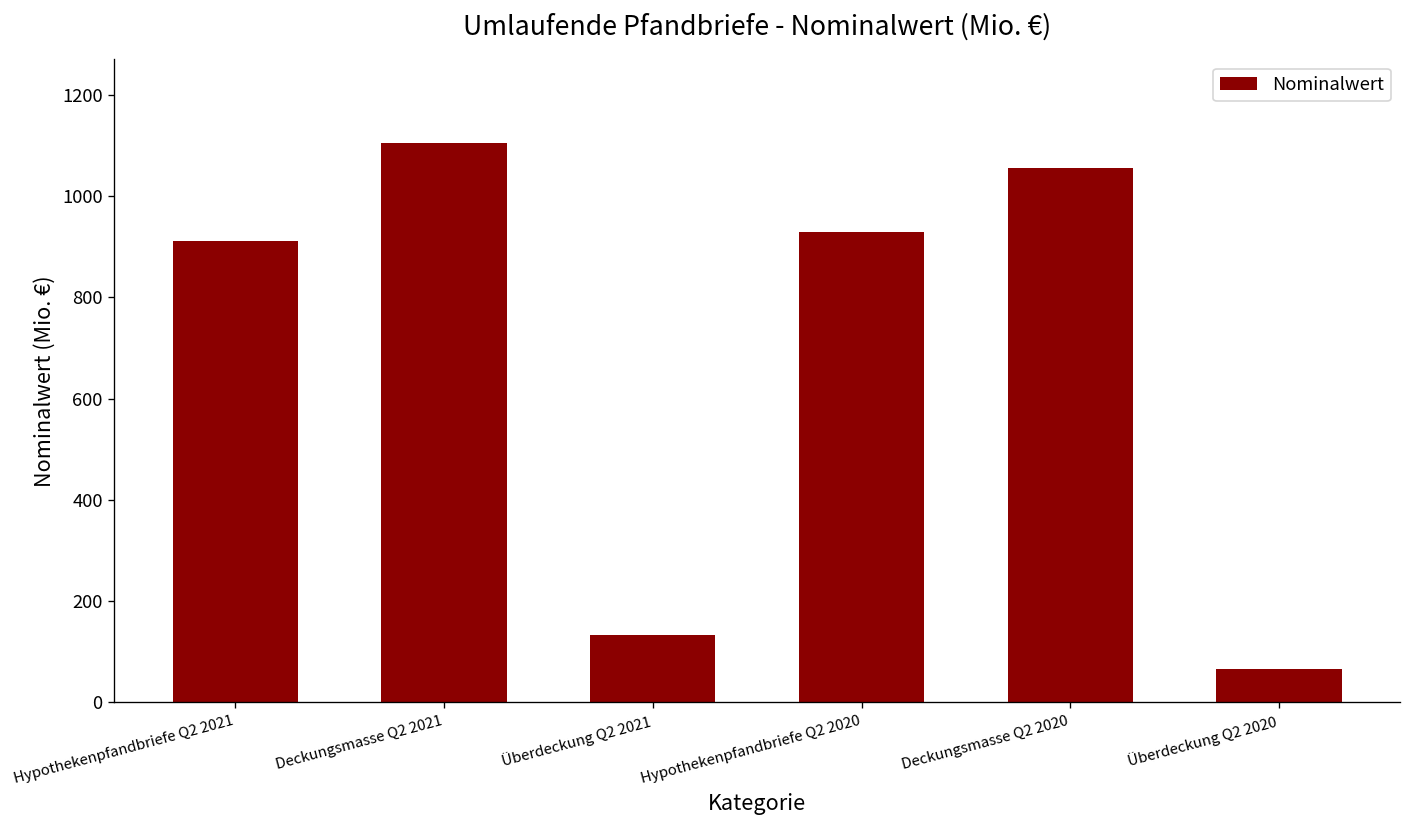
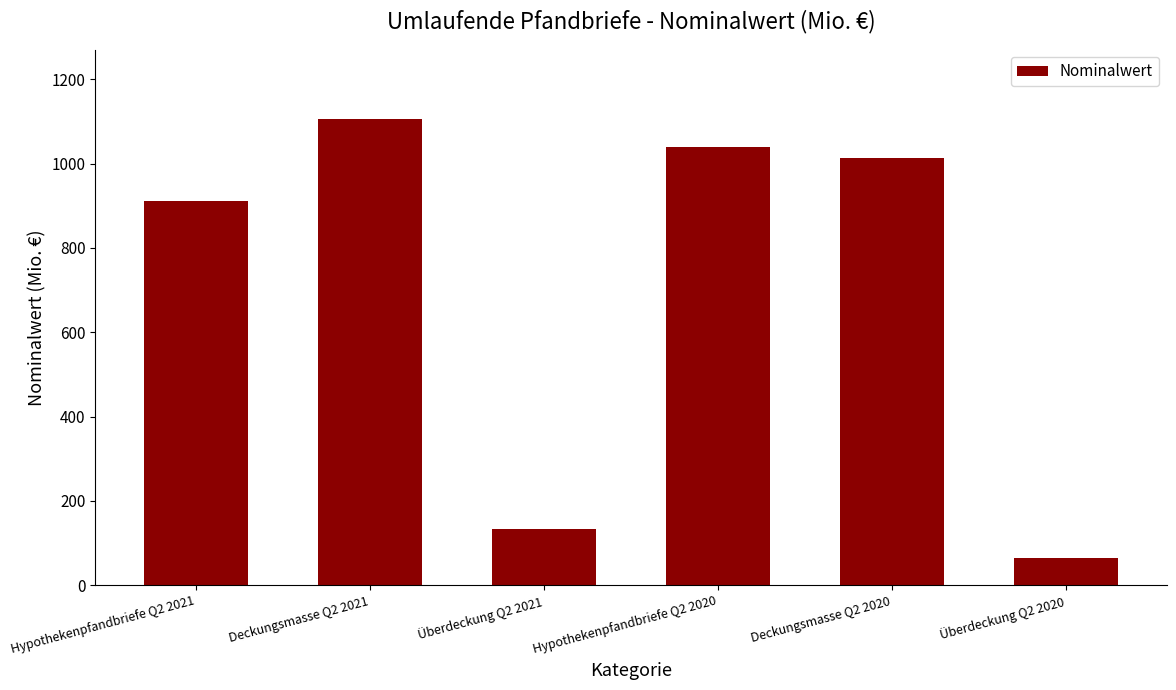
Hypothekenpfandbriefe Q2 2020: 930 -> 1040
Deckungsmasse Q2 2020: 1060 -> 1010
